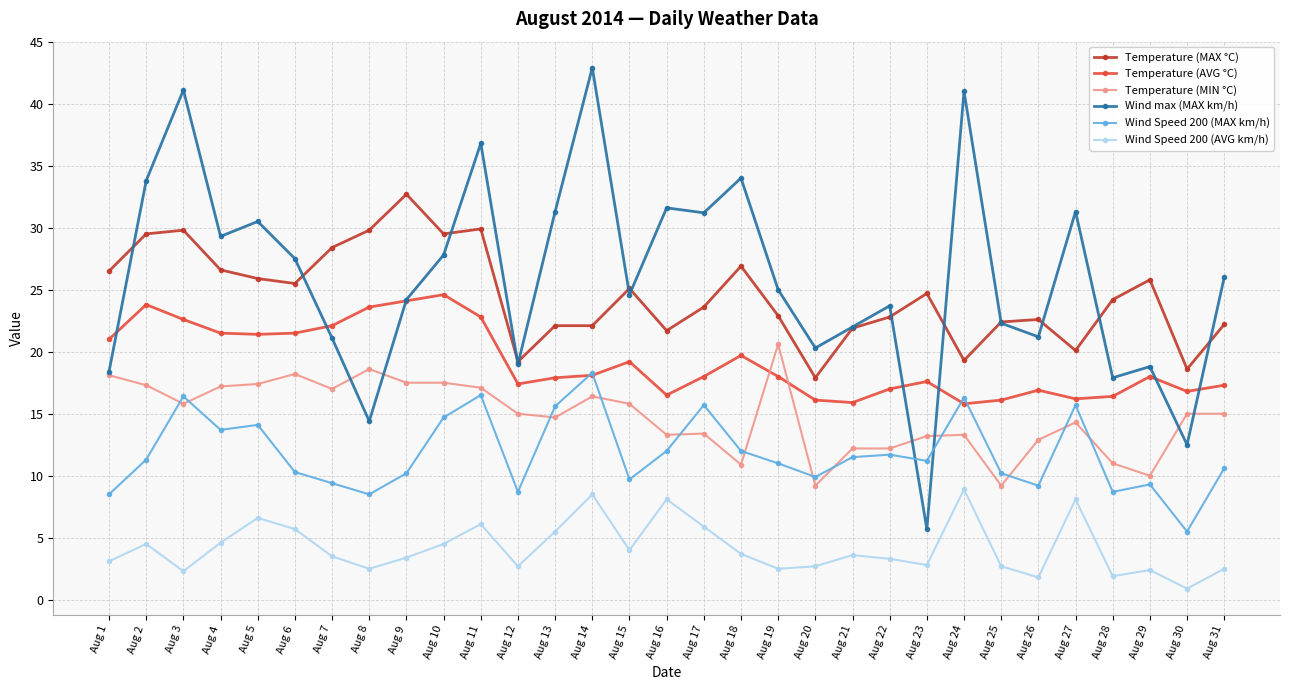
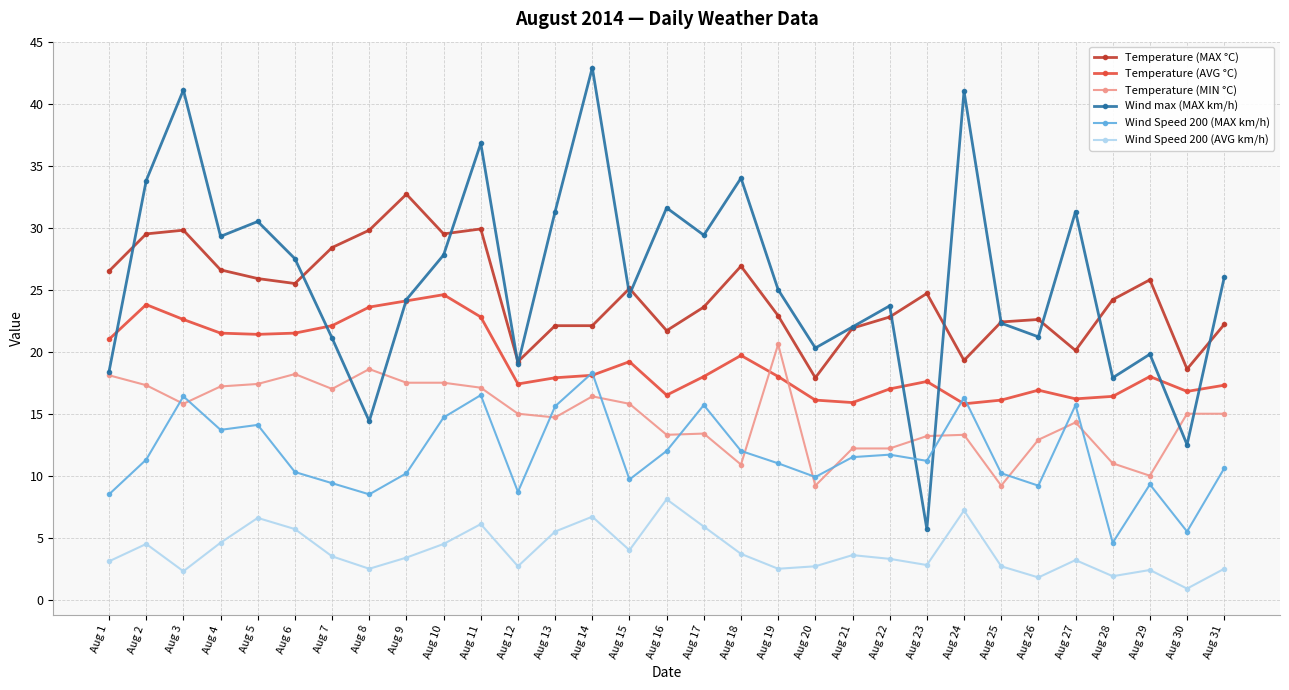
Wind Speed 200 (AVG km/h), Aug 14: 8.5 -> 6.7
Wind max (MAX km/h), Aug 17: 31.2 -> 29.4
Wind Speed 200 (AVG km/h), Aug 24: 8.9 -> 7.2
Wind Speed 200 (AVG km/h), Aug 27: 8.1 -> 3.2
Wind Speed 200 (MAX km/h), Aug 28: 8.7 -> 4.6
Wind max (MAX km/h), Aug 29: 18.8 -> 19.8
